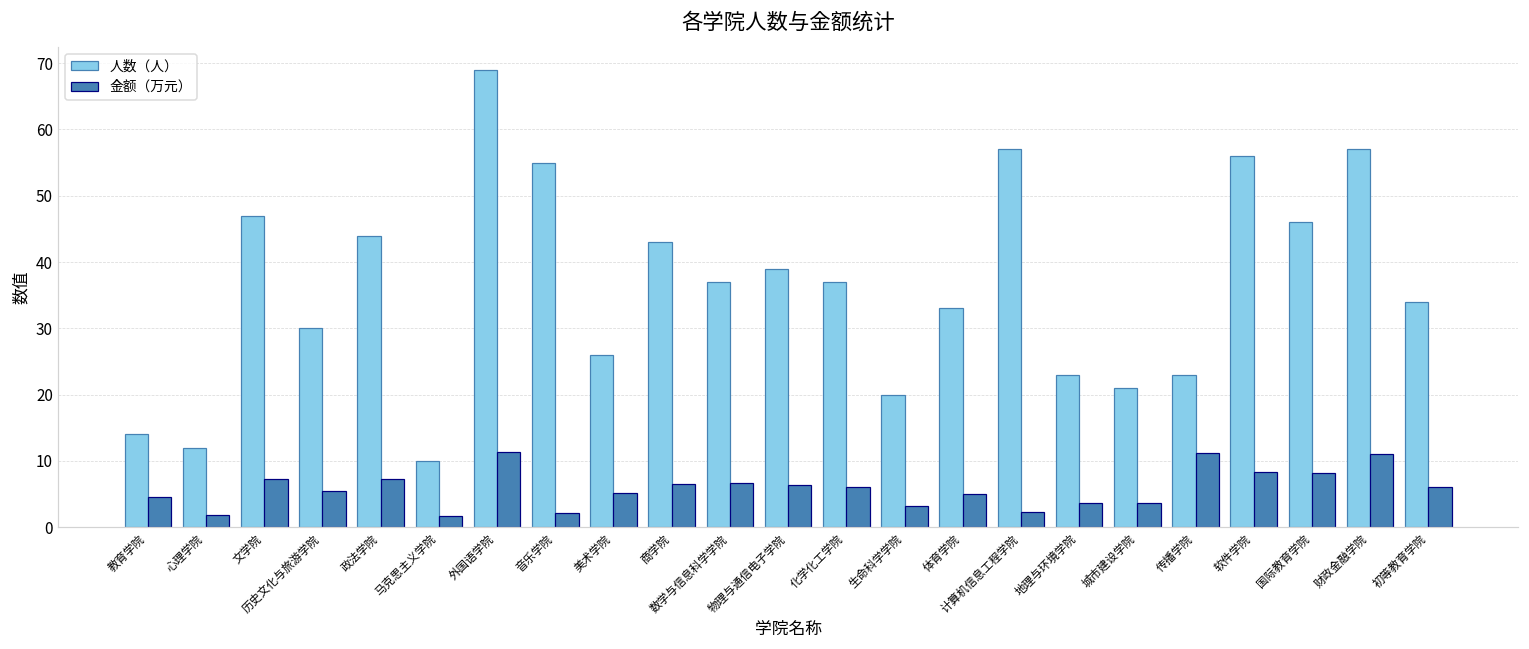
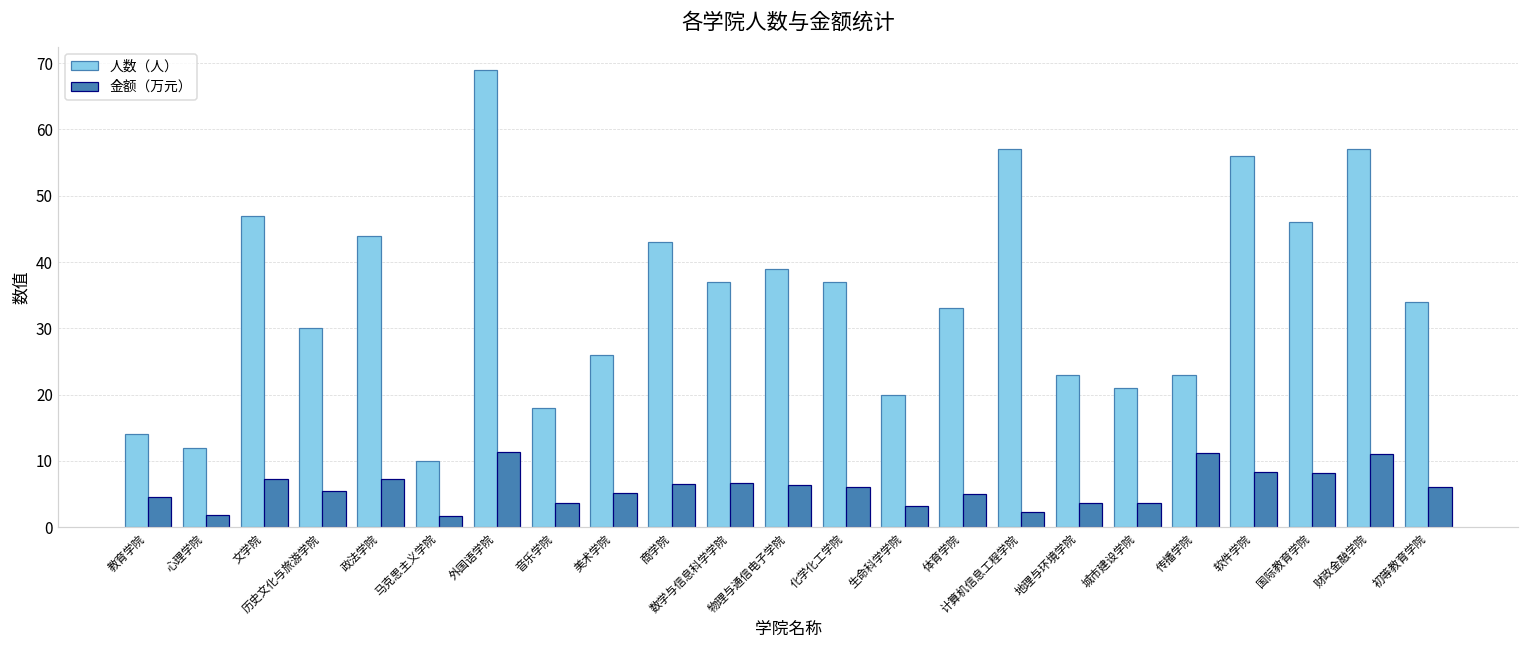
人数（人）, 音乐学院: 55 -> 18
金额（万元）, 音乐学院: 2 -> 4
